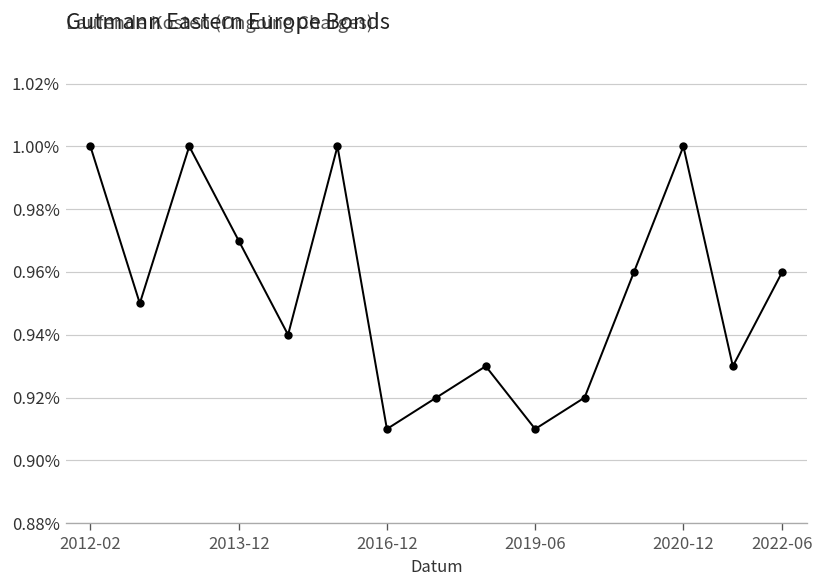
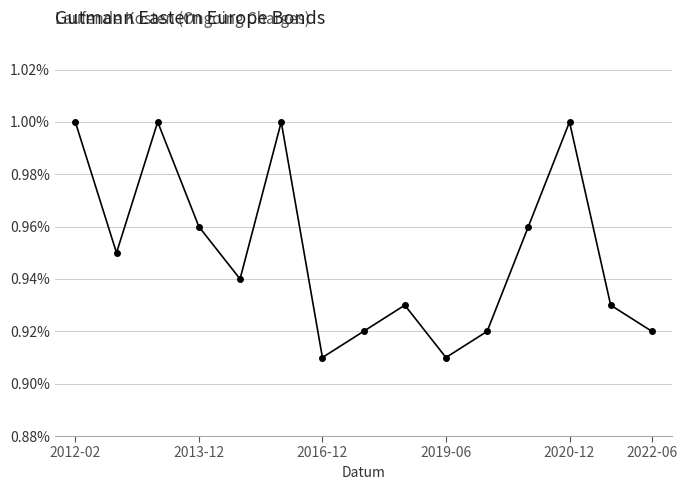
2013-12: 0.97% -> 0.96%
2022-06: 0.96% -> 0.92%
